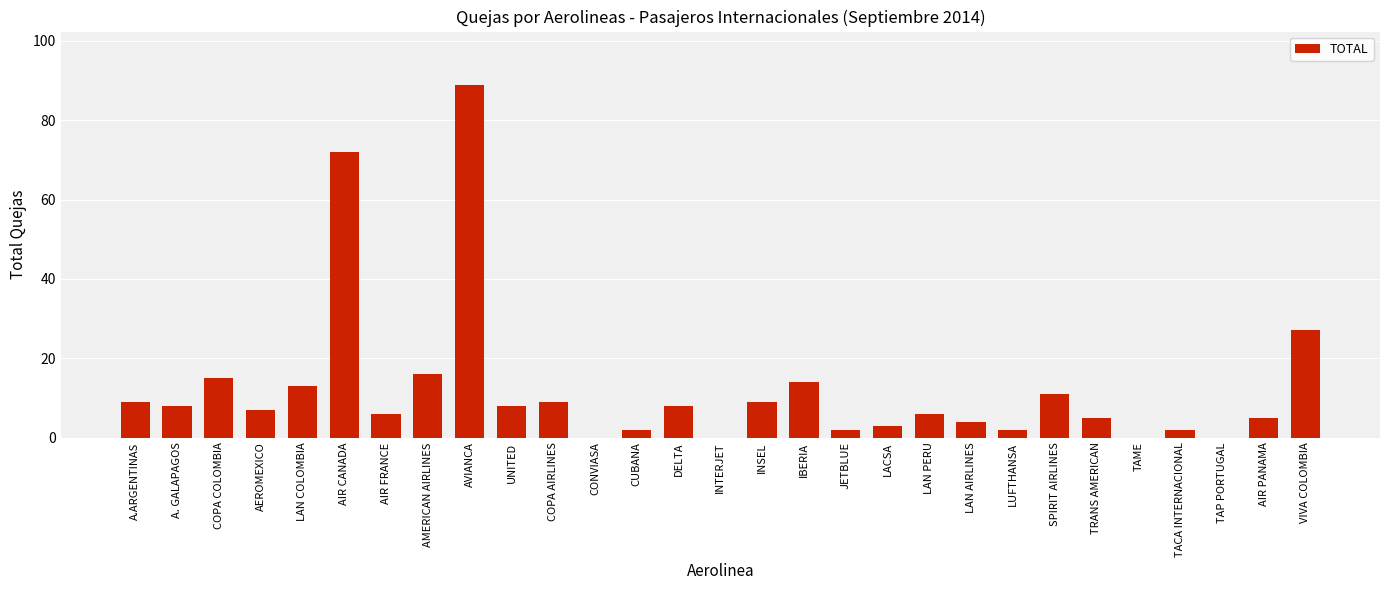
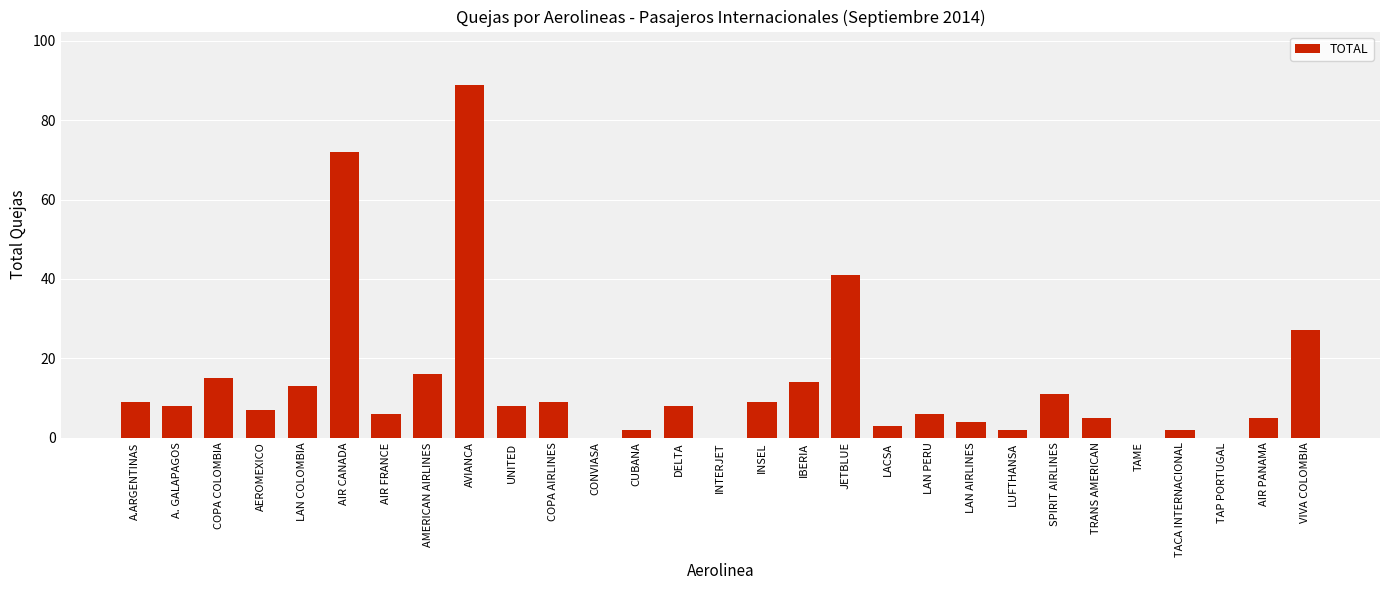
JETBLUE: 2 -> 41
